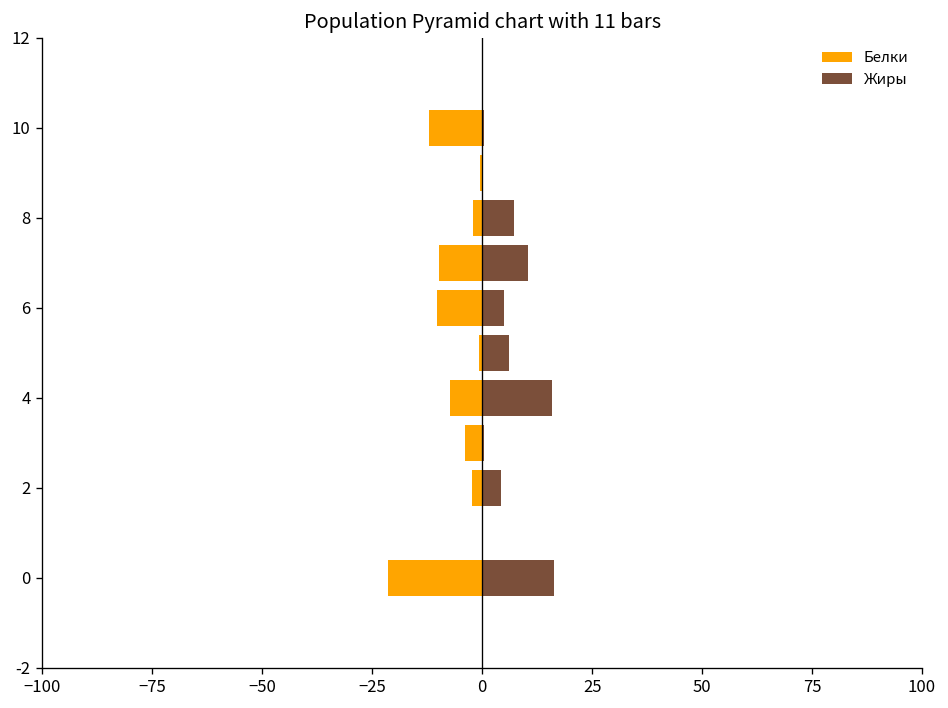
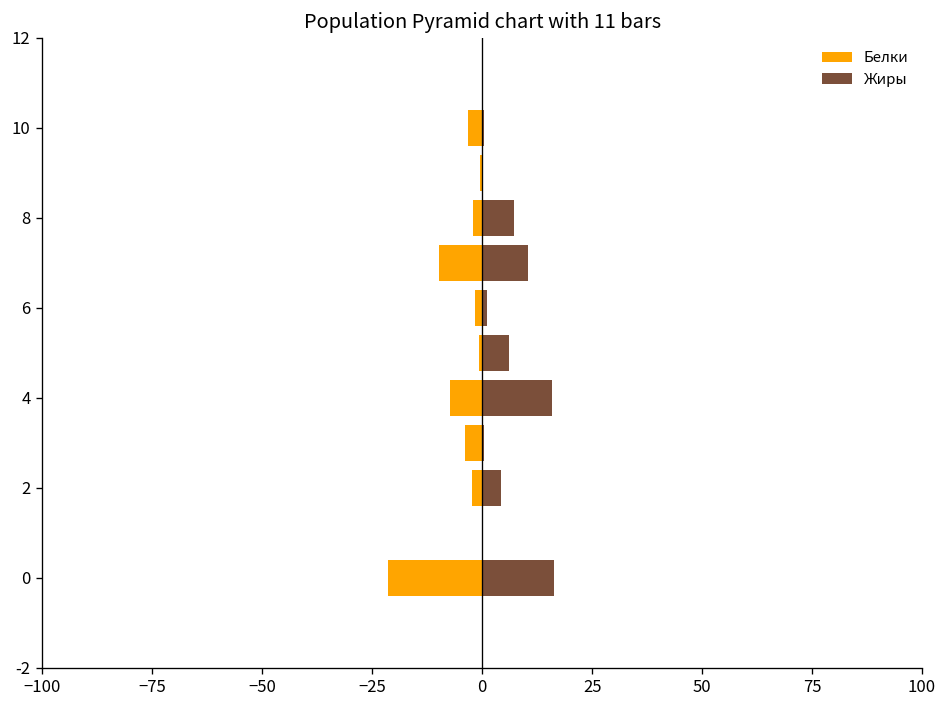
Белки, 10: -12 -> -3
Белки, 6: -10 -> -2
Жиры, 6: 5 -> 1
